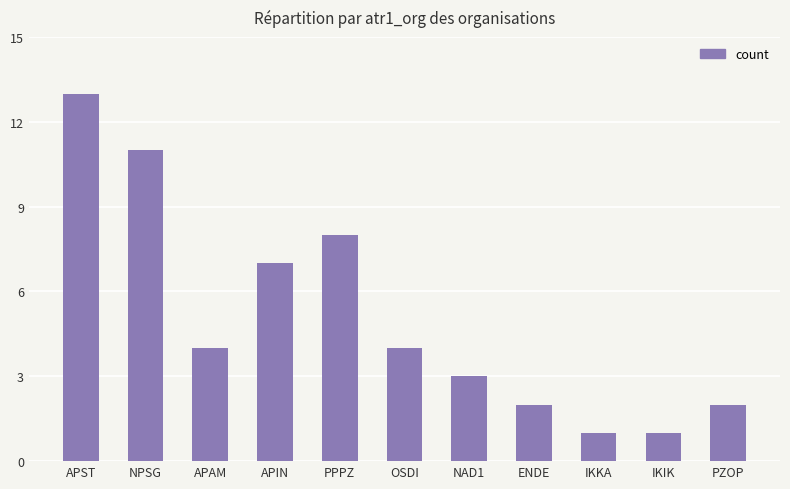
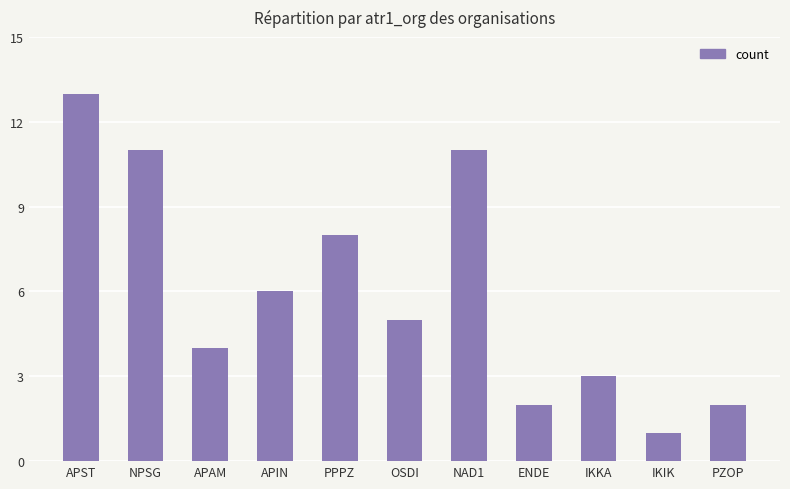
APIN: 7 -> 6
OSDI: 4 -> 5
NAD1: 3 -> 11
IKKA: 1 -> 3
